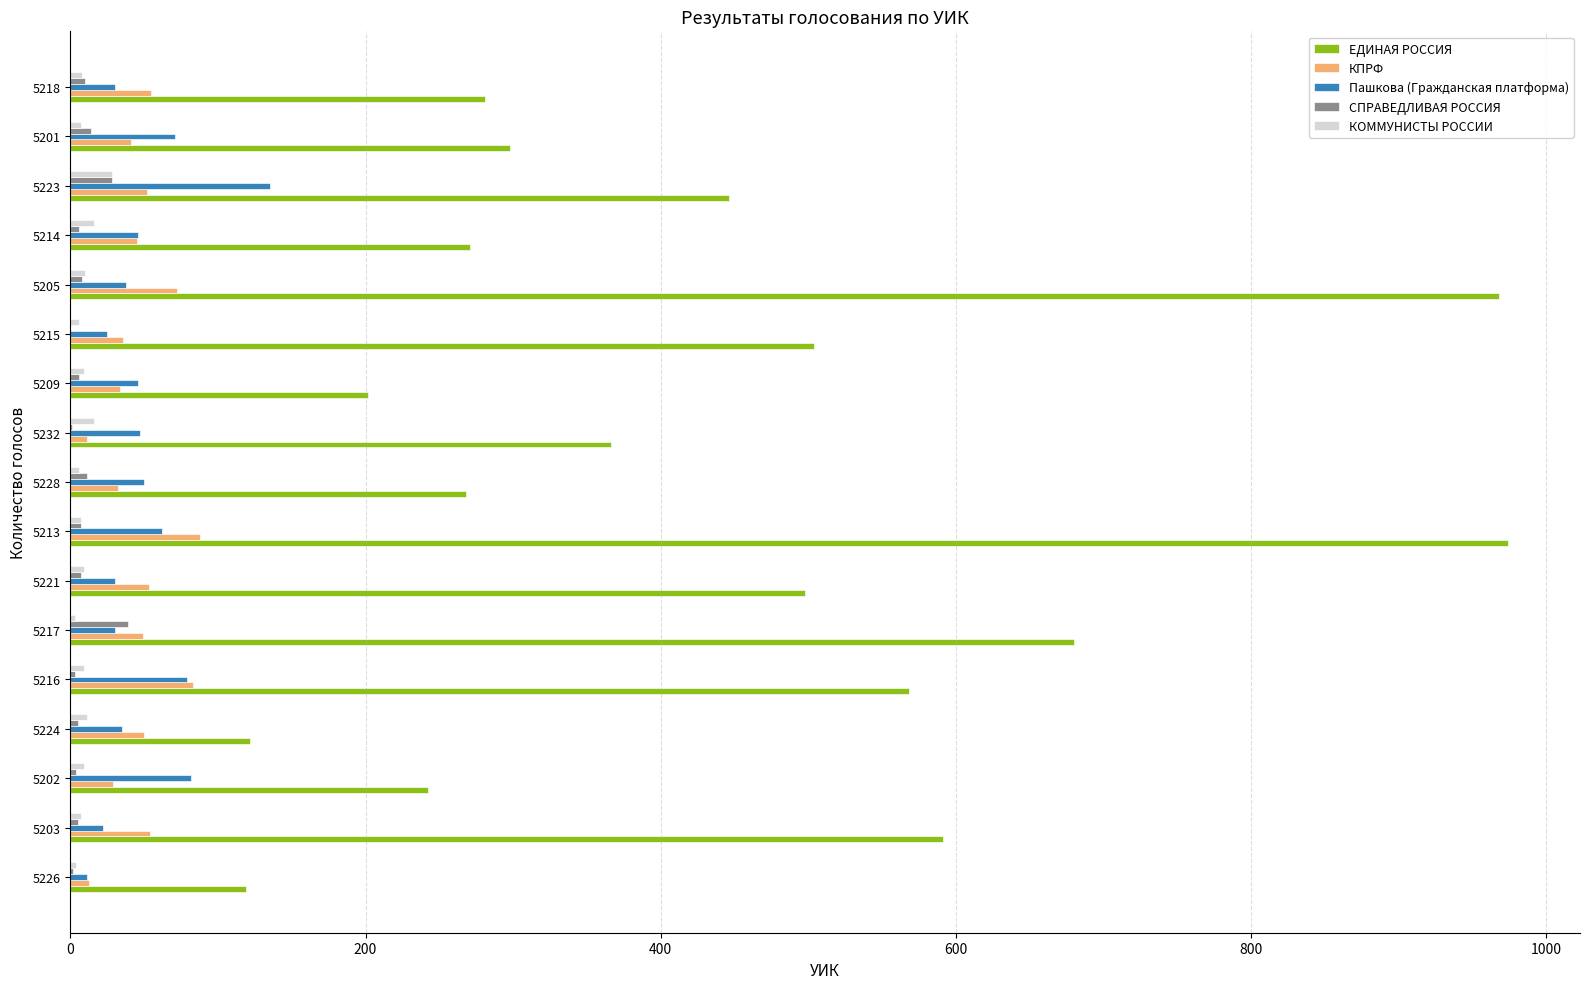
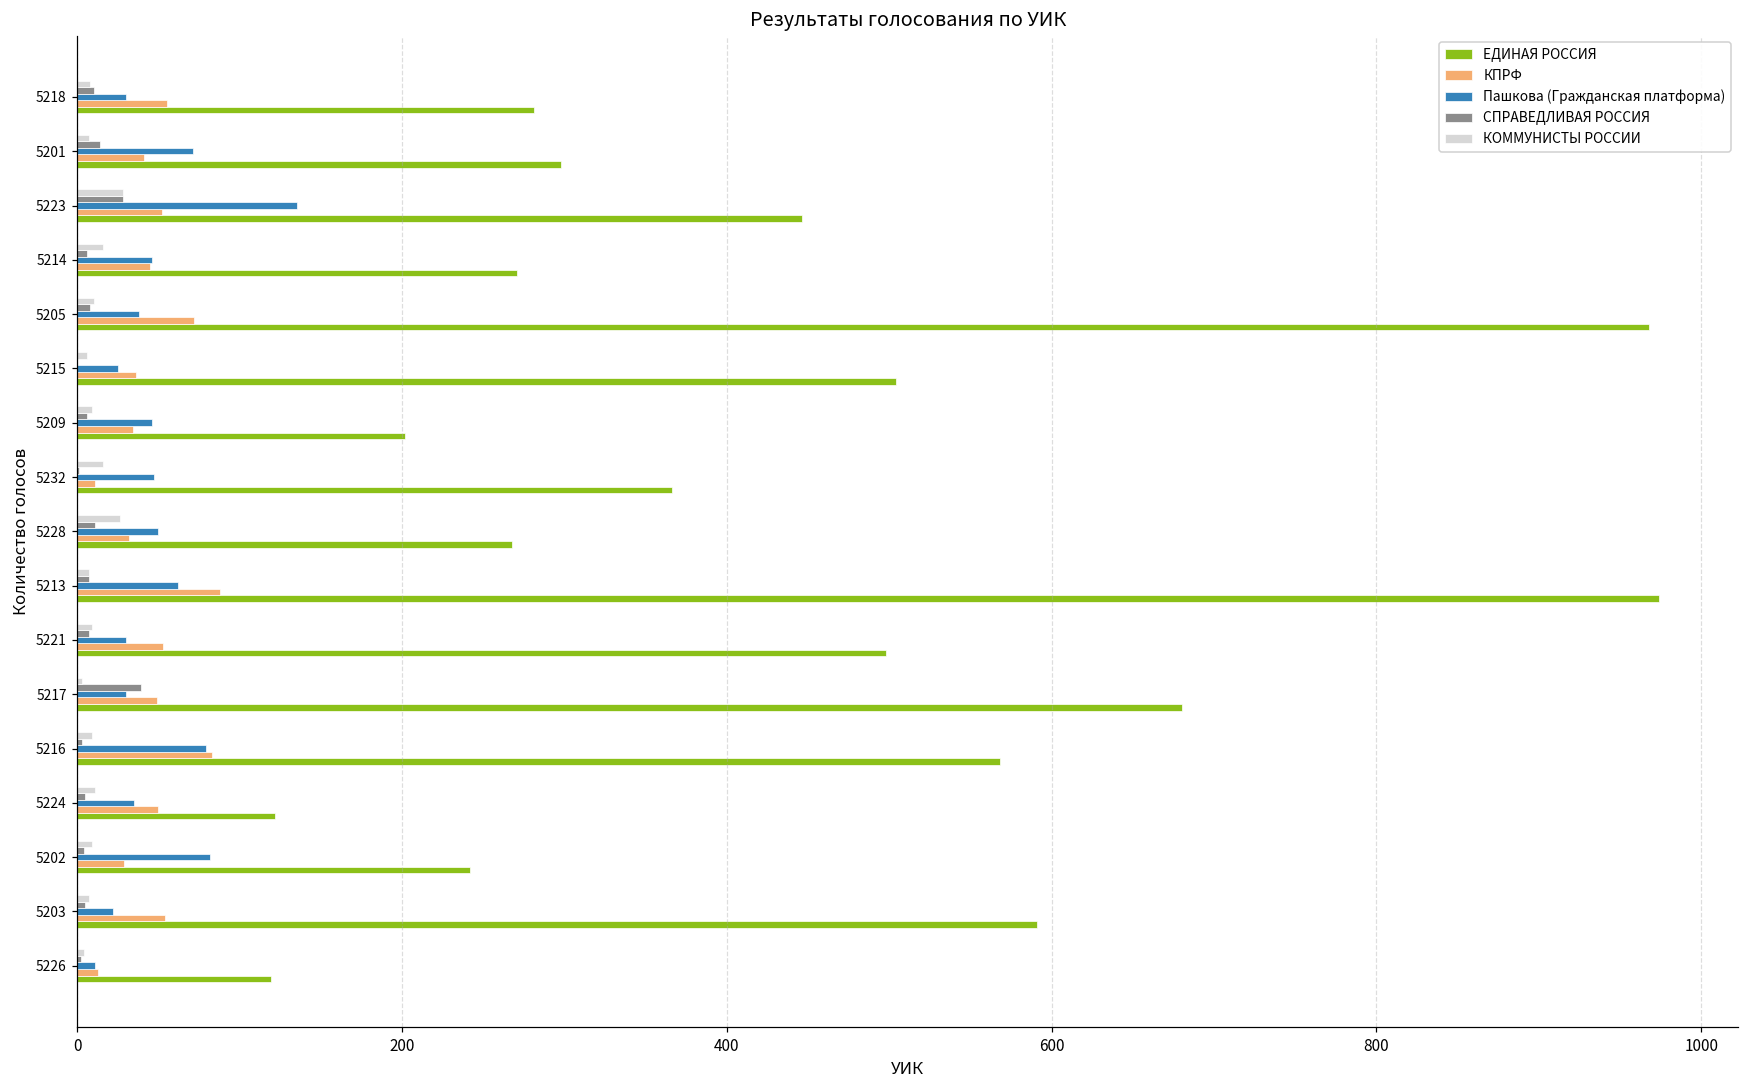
КОММУНИСТЫ РОССИИ, 5228: 6 -> 26
